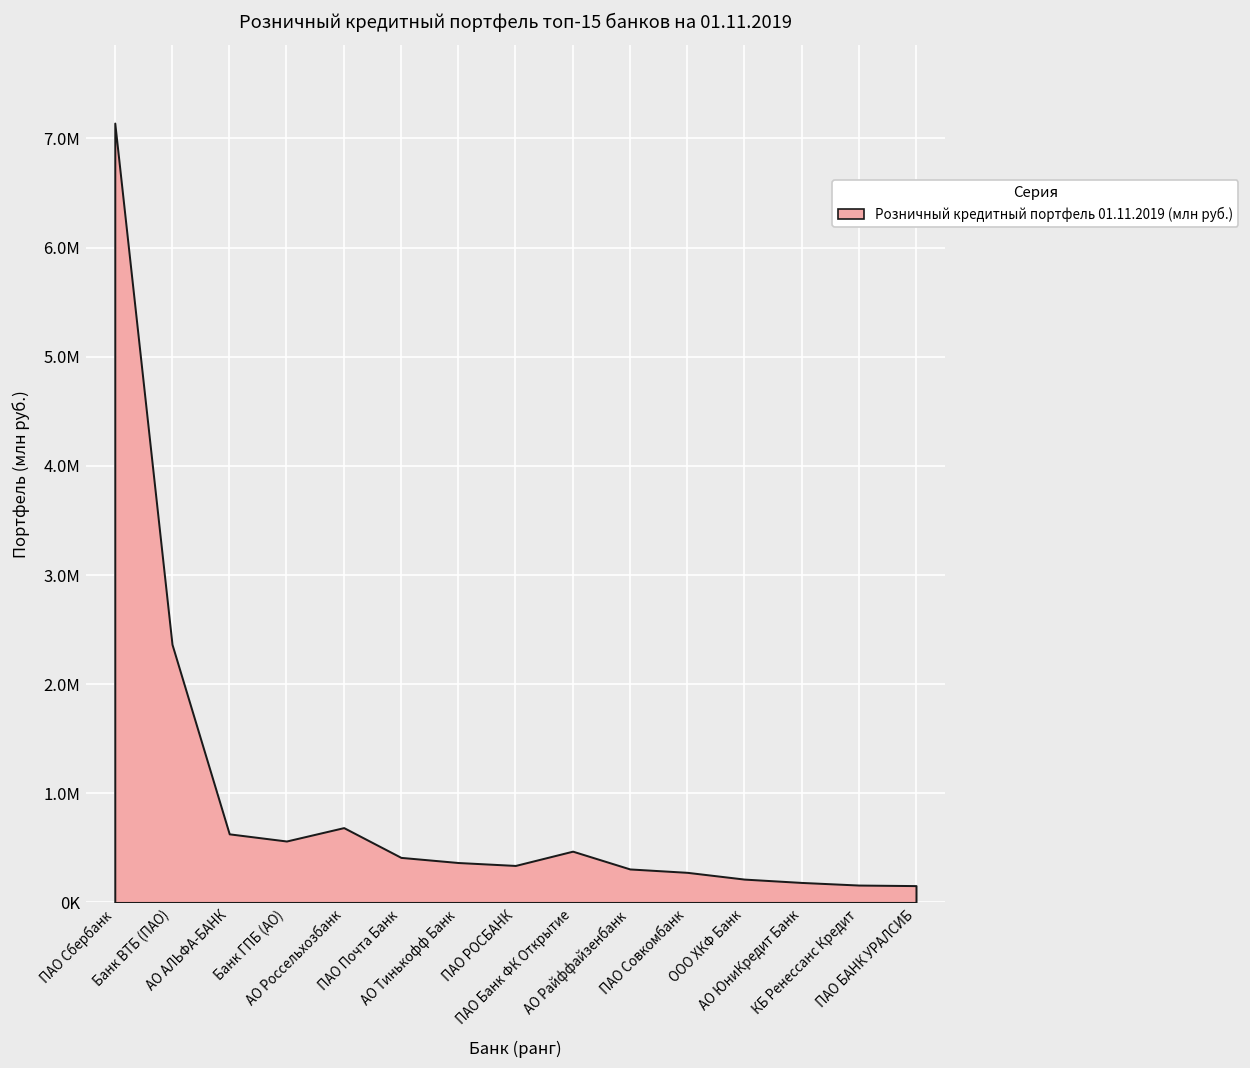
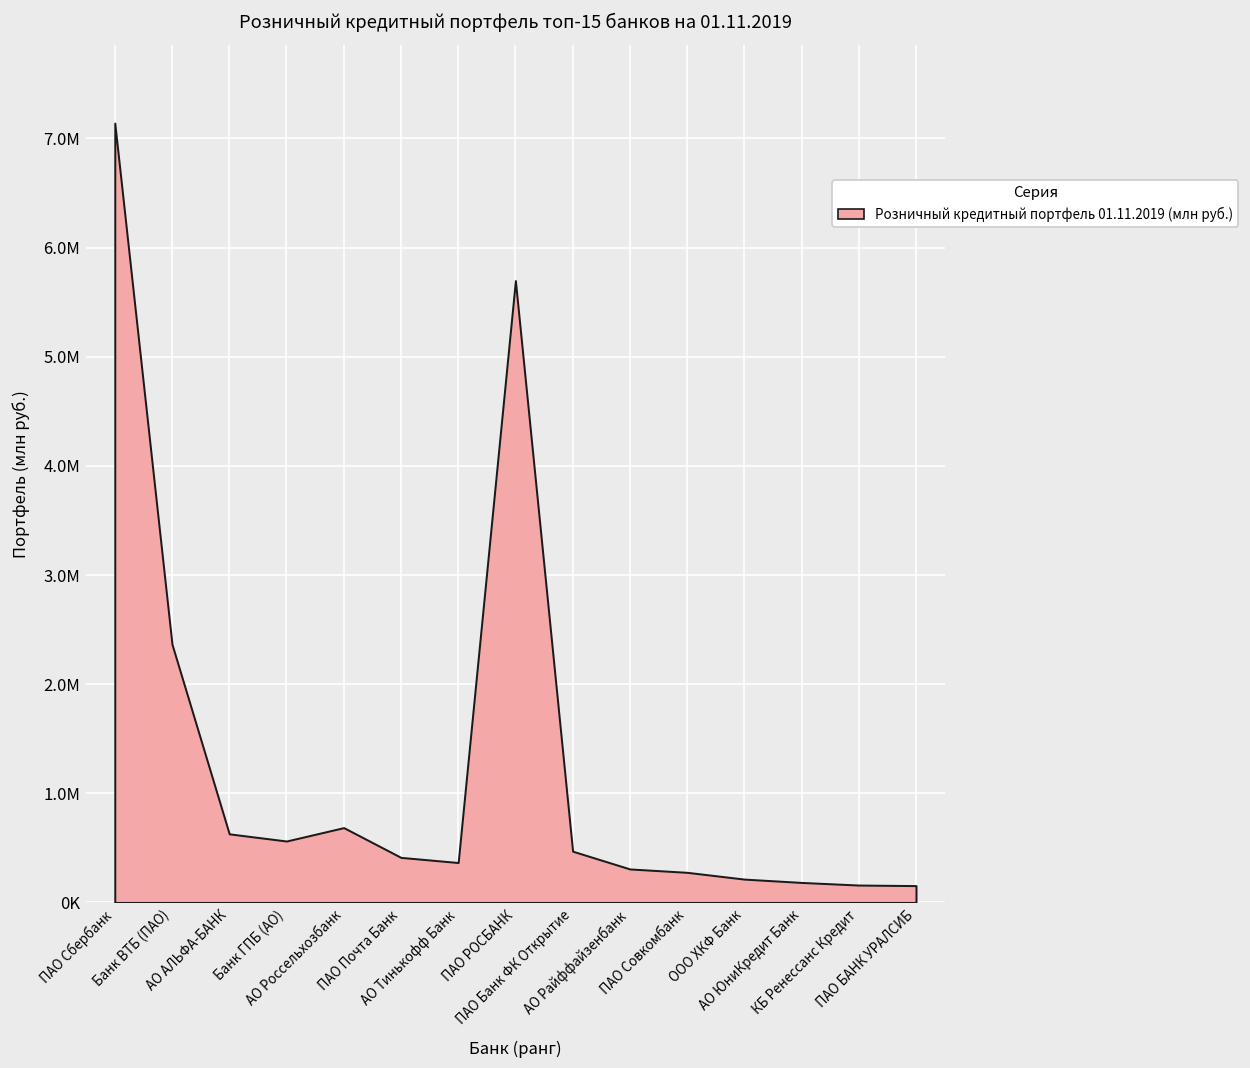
ПАО РОСБАНК: 300000 -> 5700000
